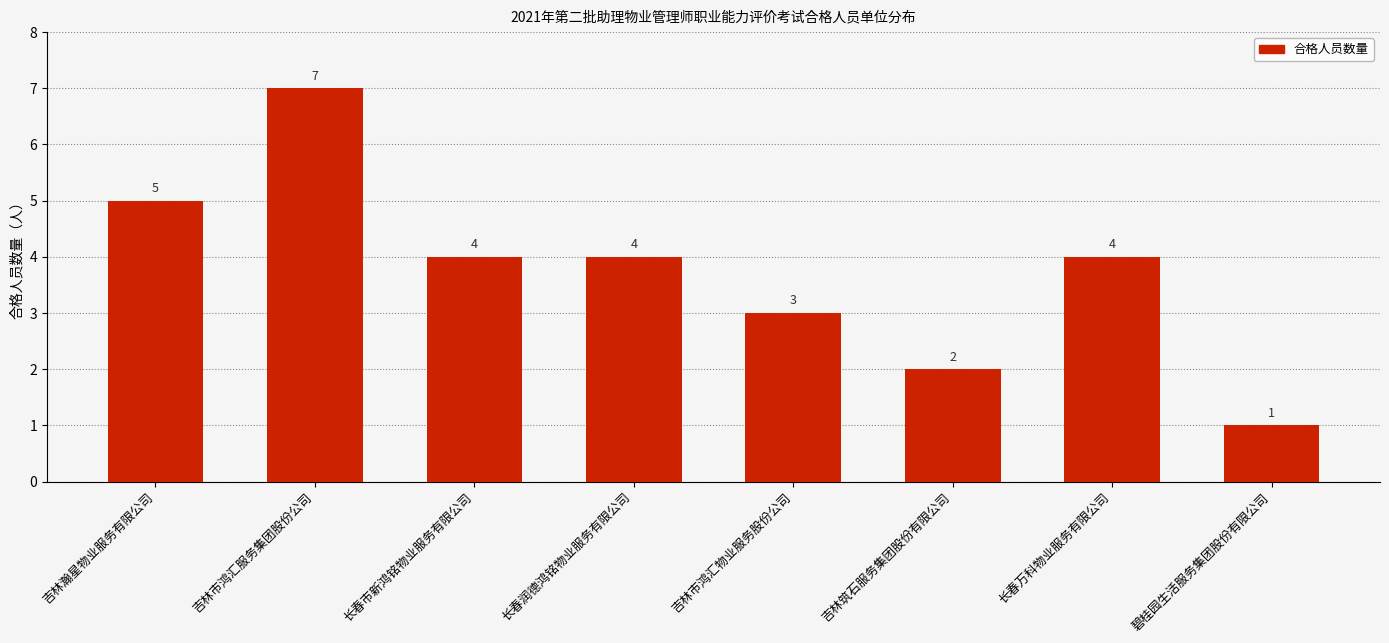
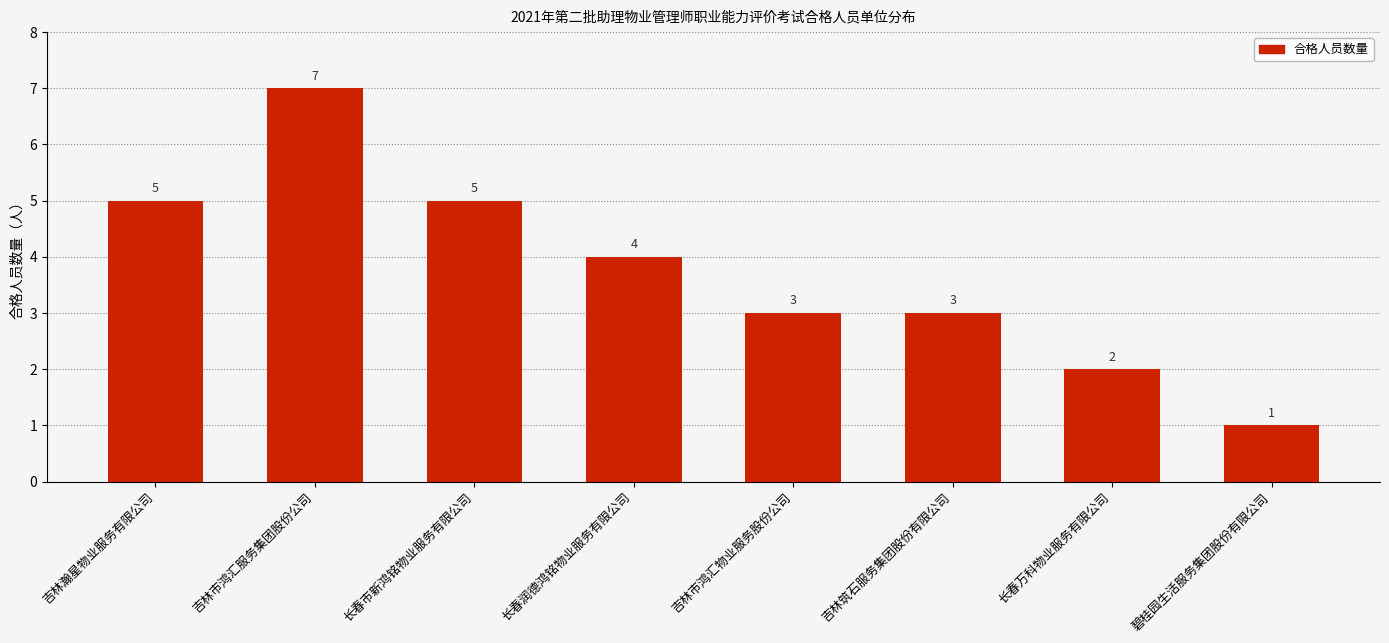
长春市新鸿铭物业服务有限公司: 4 -> 5
吉林筑石服务集团股份有限公司: 2 -> 3
长春万科物业服务有限公司: 4 -> 2
